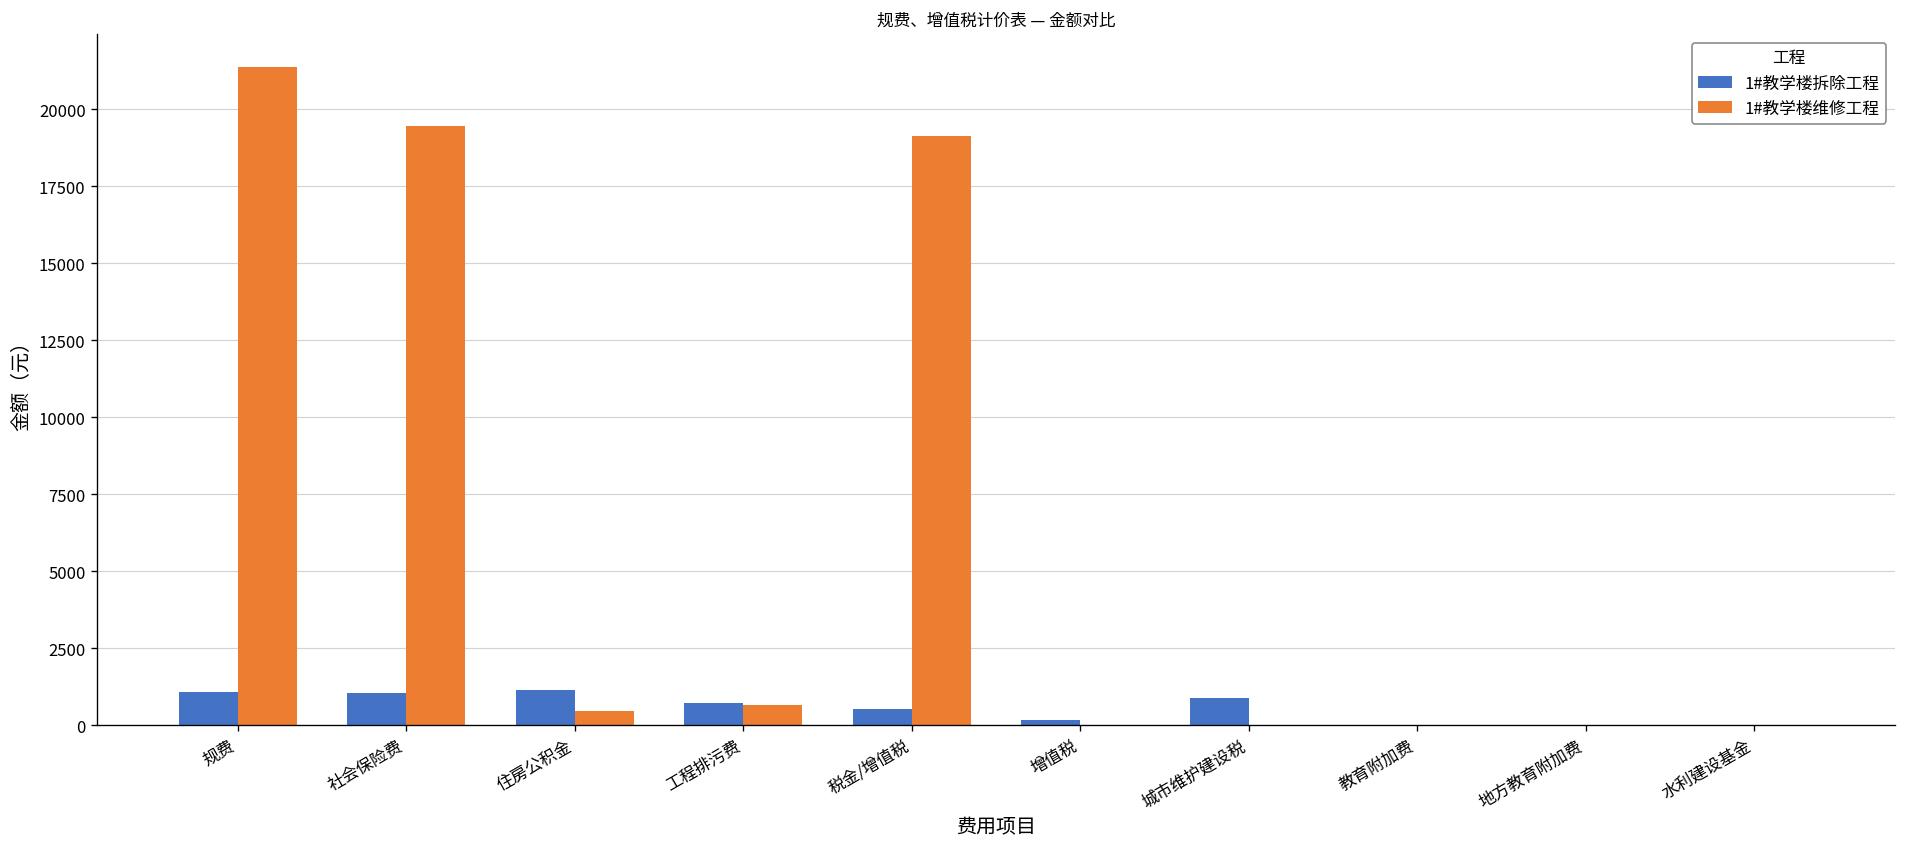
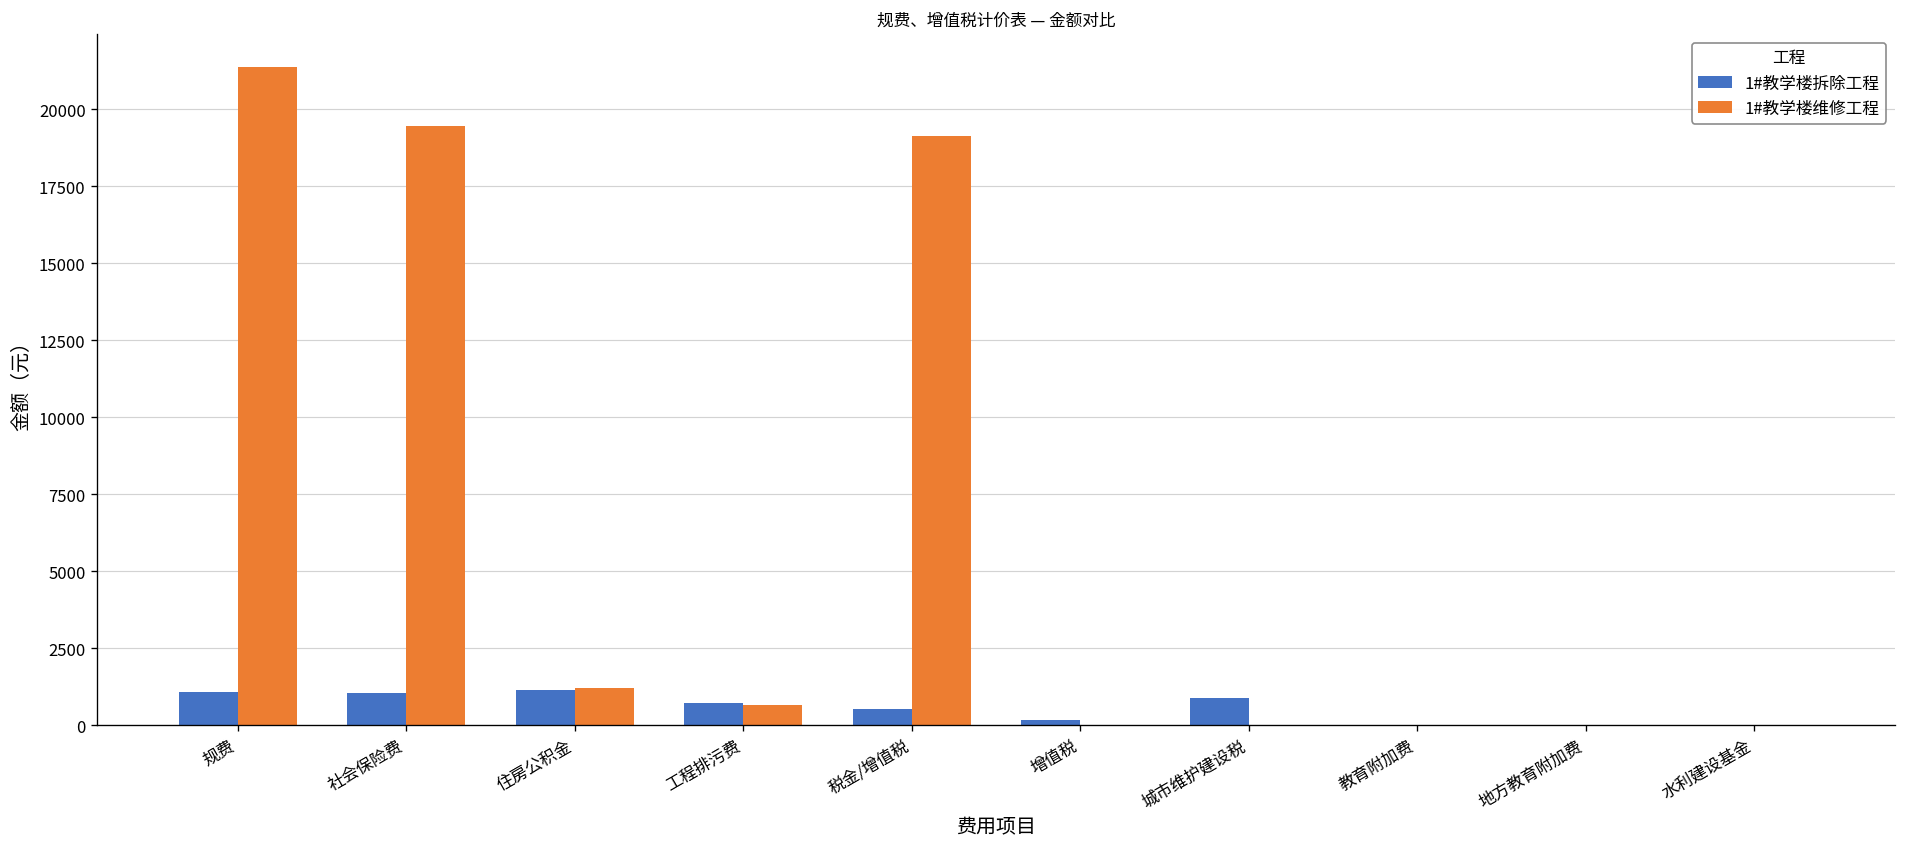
1#教学楼维修工程, 住房公积金: 500 -> 1200
